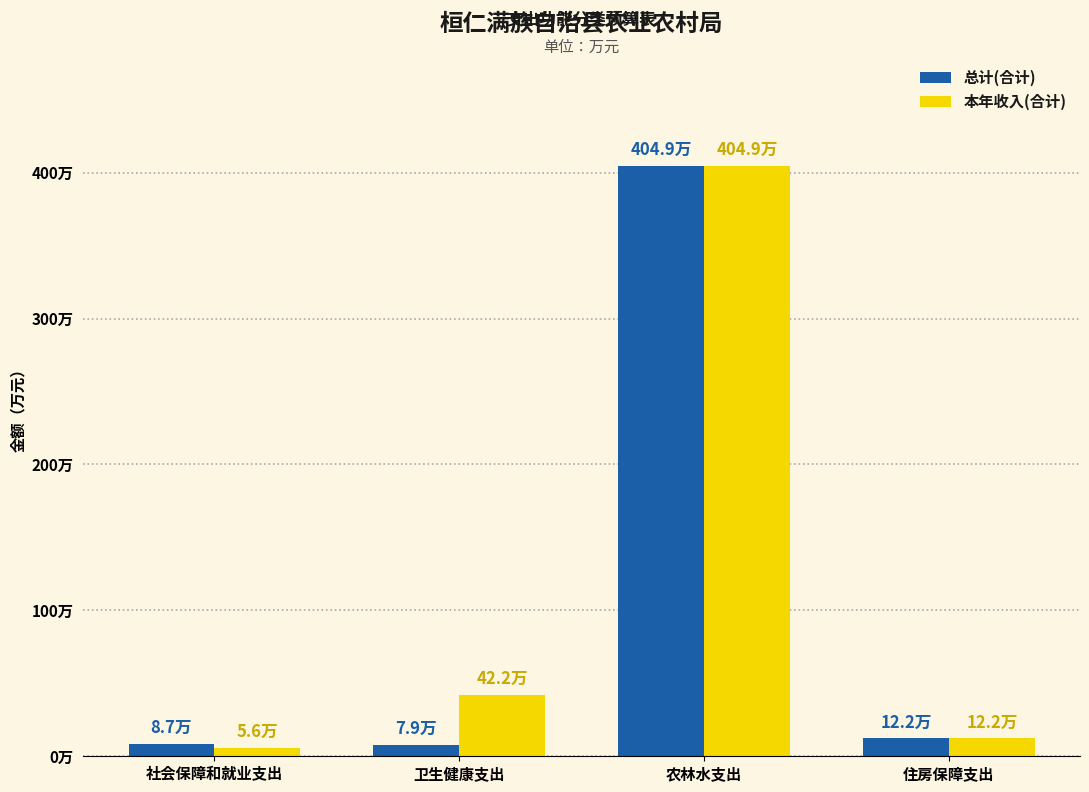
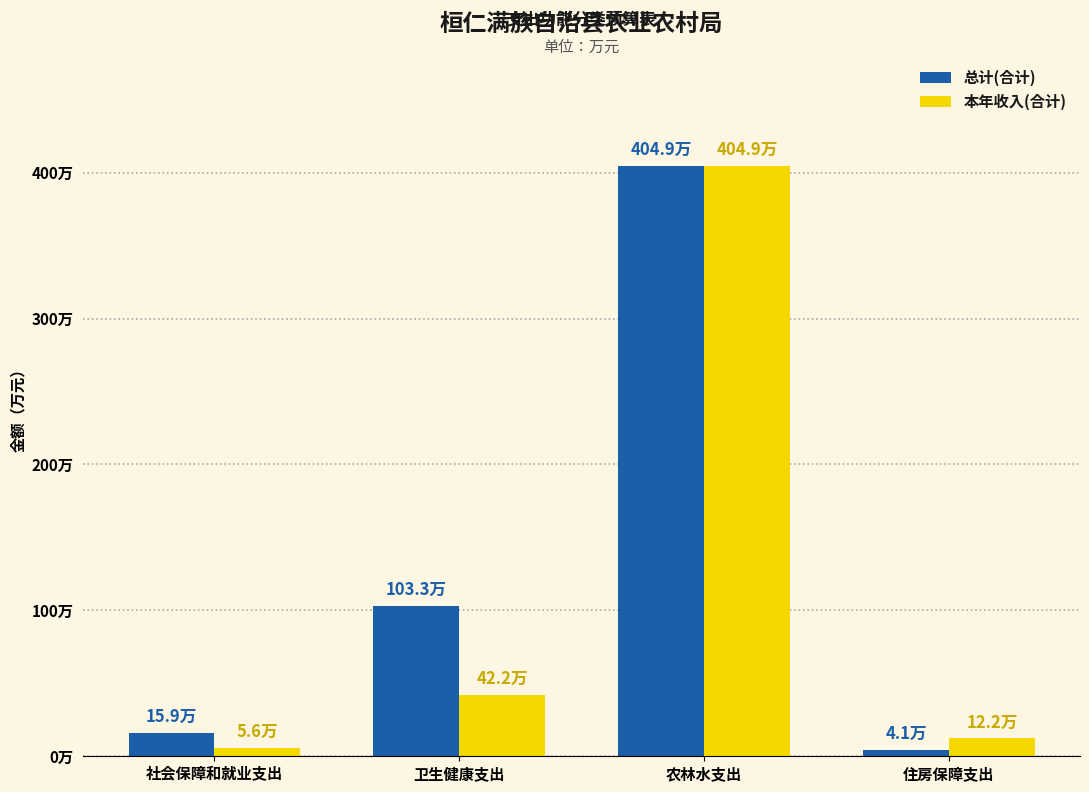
总计(合计), 社会保障和就业支出: 8.7万 -> 15.9万
总计(合计), 卫生健康支出: 7.9万 -> 103.3万
总计(合计), 住房保障支出: 12.2万 -> 4.1万
